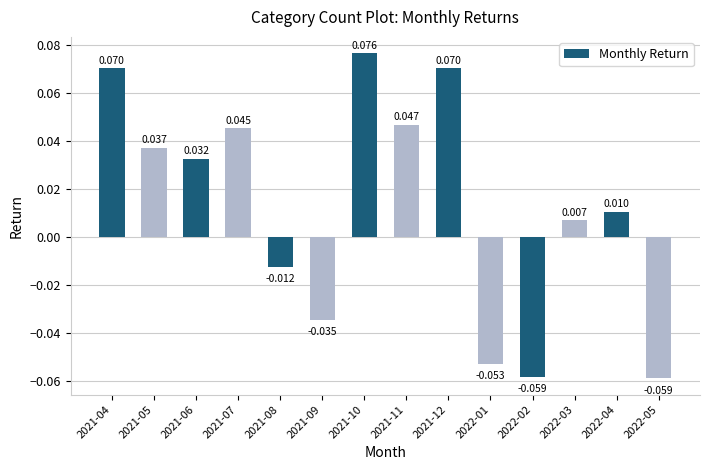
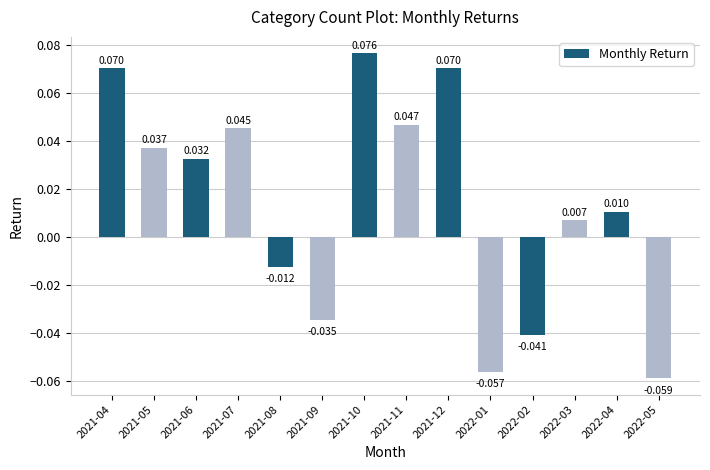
2022-01: -0.053 -> -0.057
2022-02: -0.059 -> -0.041
